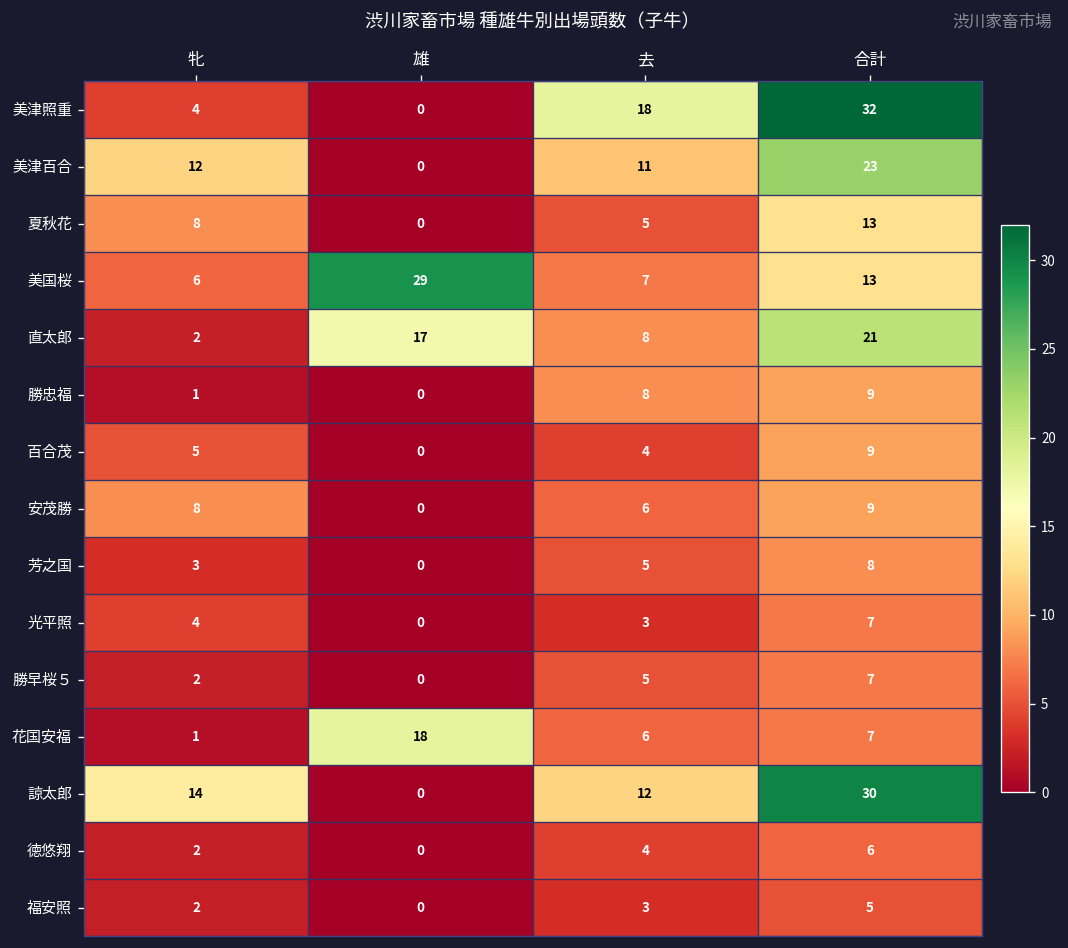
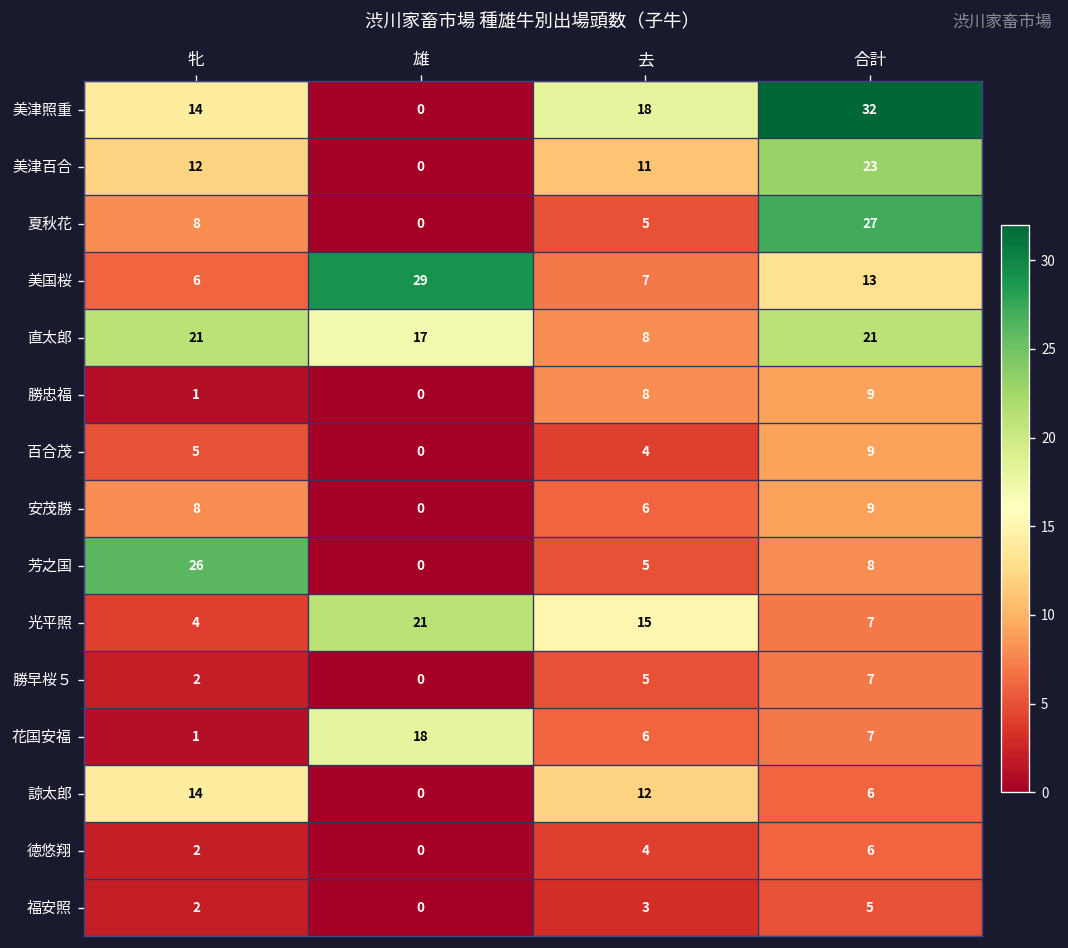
美津照重, 牝: 4 -> 14
夏秋花, 合計: 13 -> 27
直太郎, 牝: 2 -> 21
芳之国, 牝: 3 -> 26
光平照, 雄: 0 -> 21
光平照, 去: 3 -> 15
諒太郎, 合計: 30 -> 6
